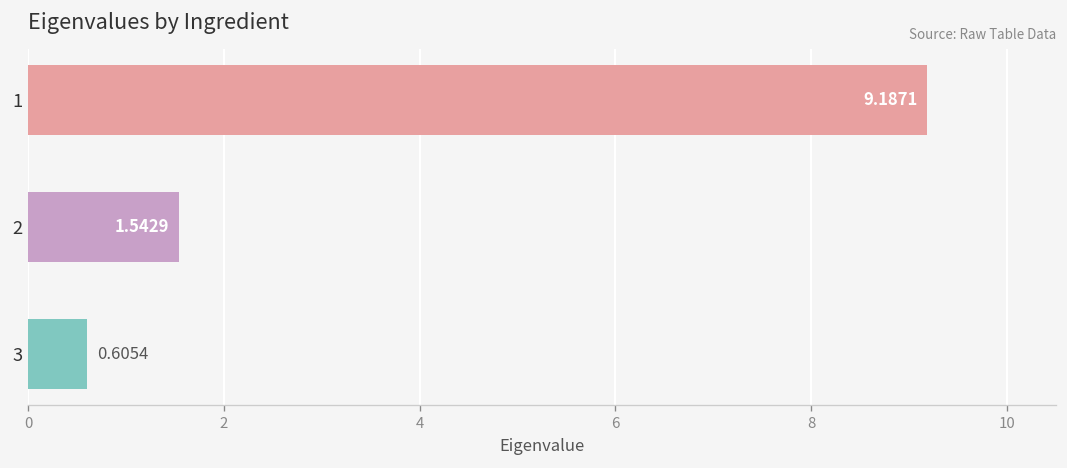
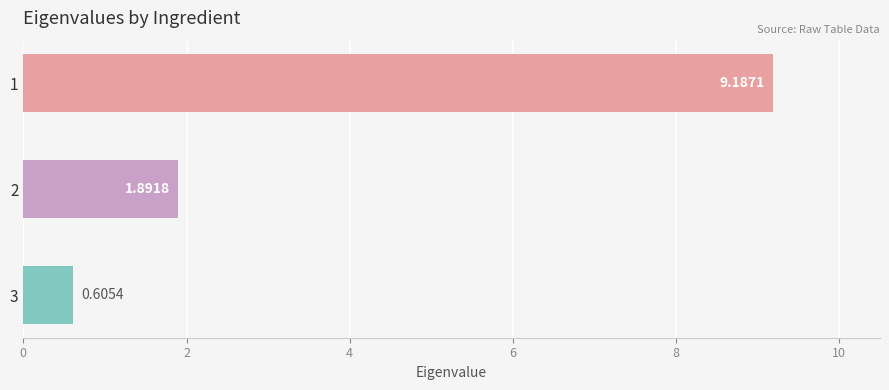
2: 1.5429 -> 1.8918
